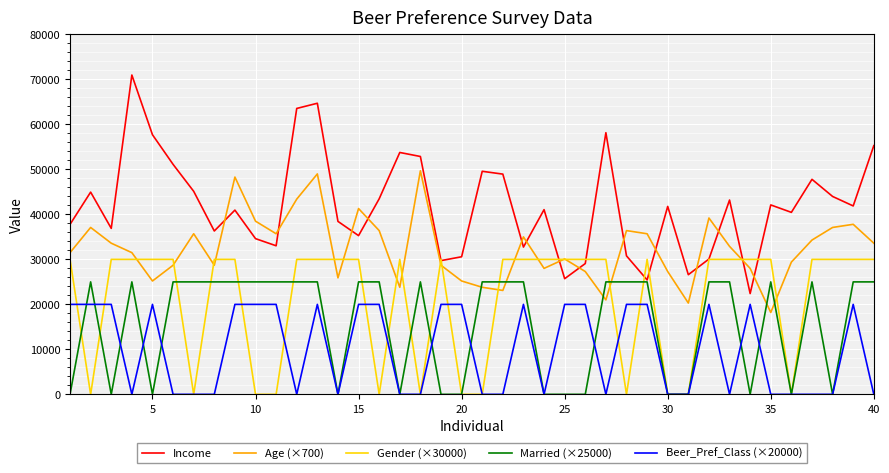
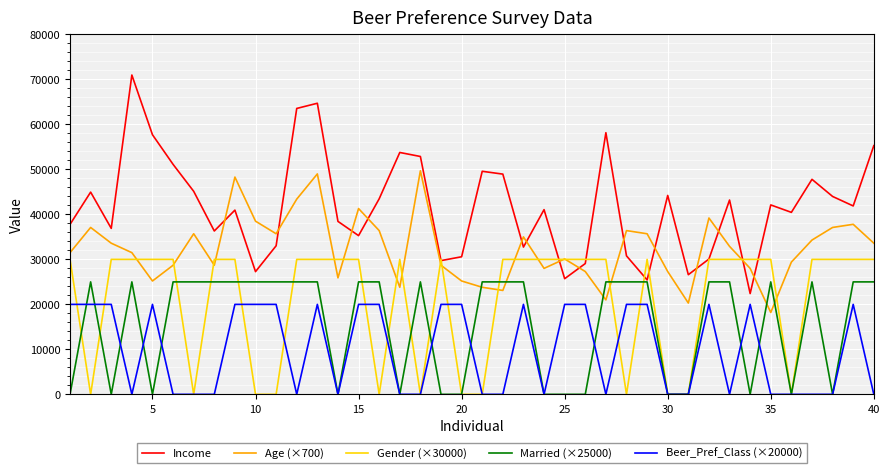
Income, 10: 35000 -> 27000
Income, 30: 42000 -> 44000
